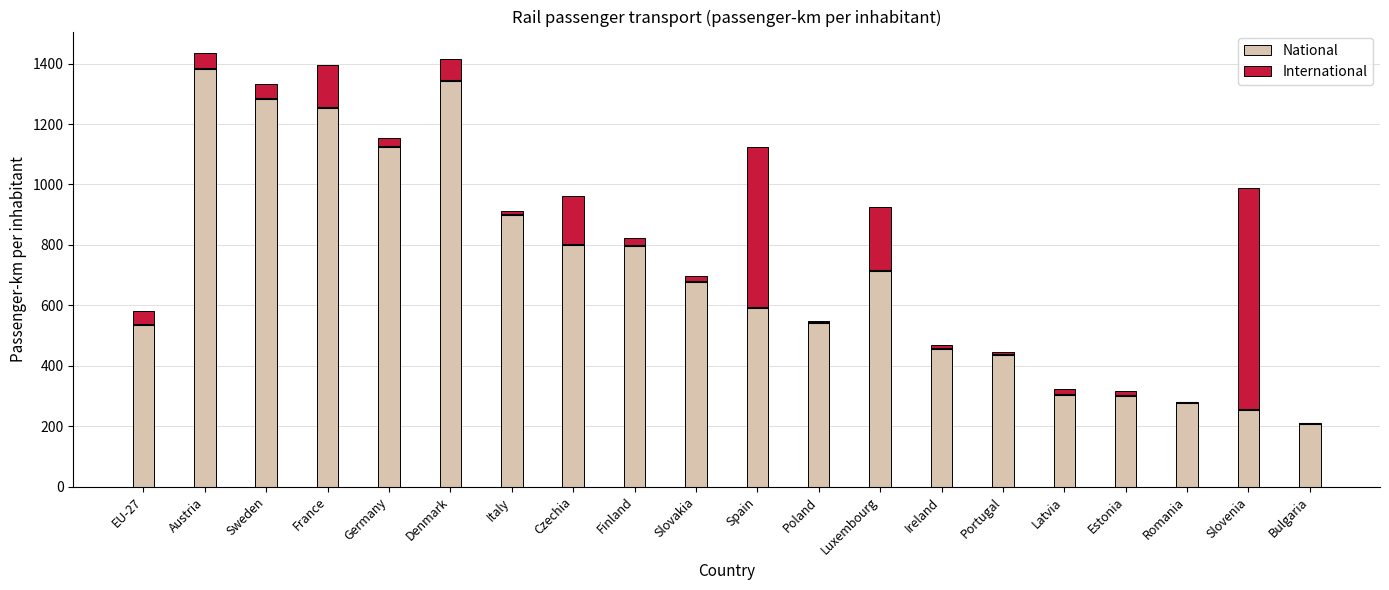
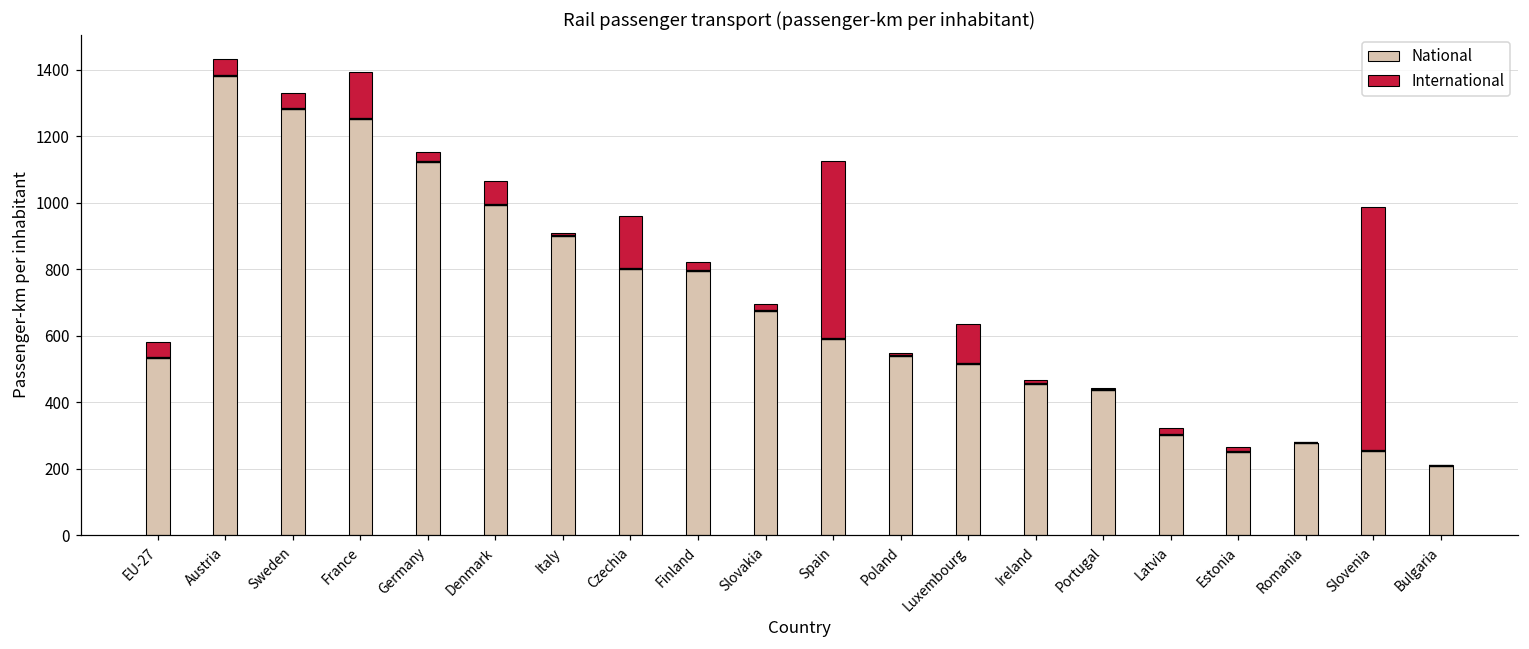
National, Denmark: 1340 -> 990
National, Luxembourg: 710 -> 520
International, Luxembourg: 210 -> 120
National, Estonia: 300 -> 250
